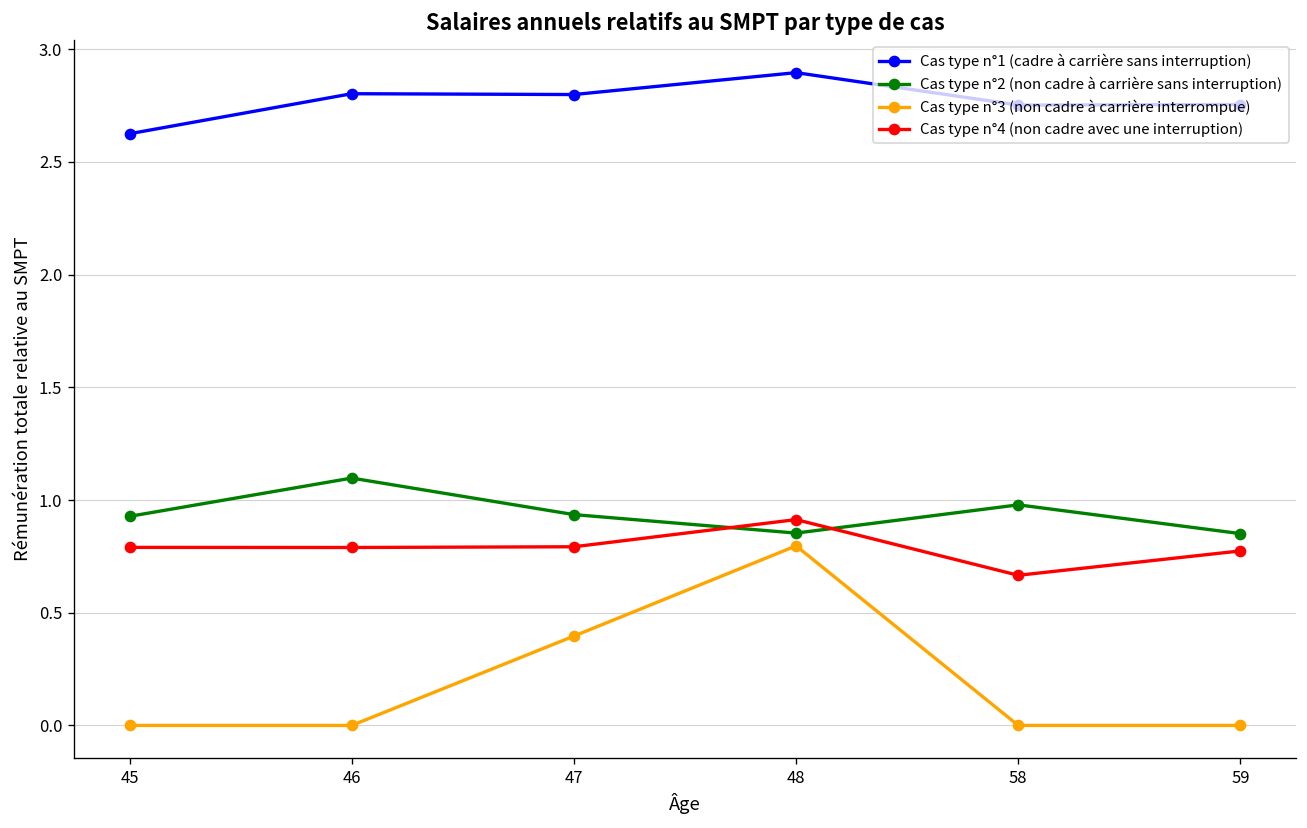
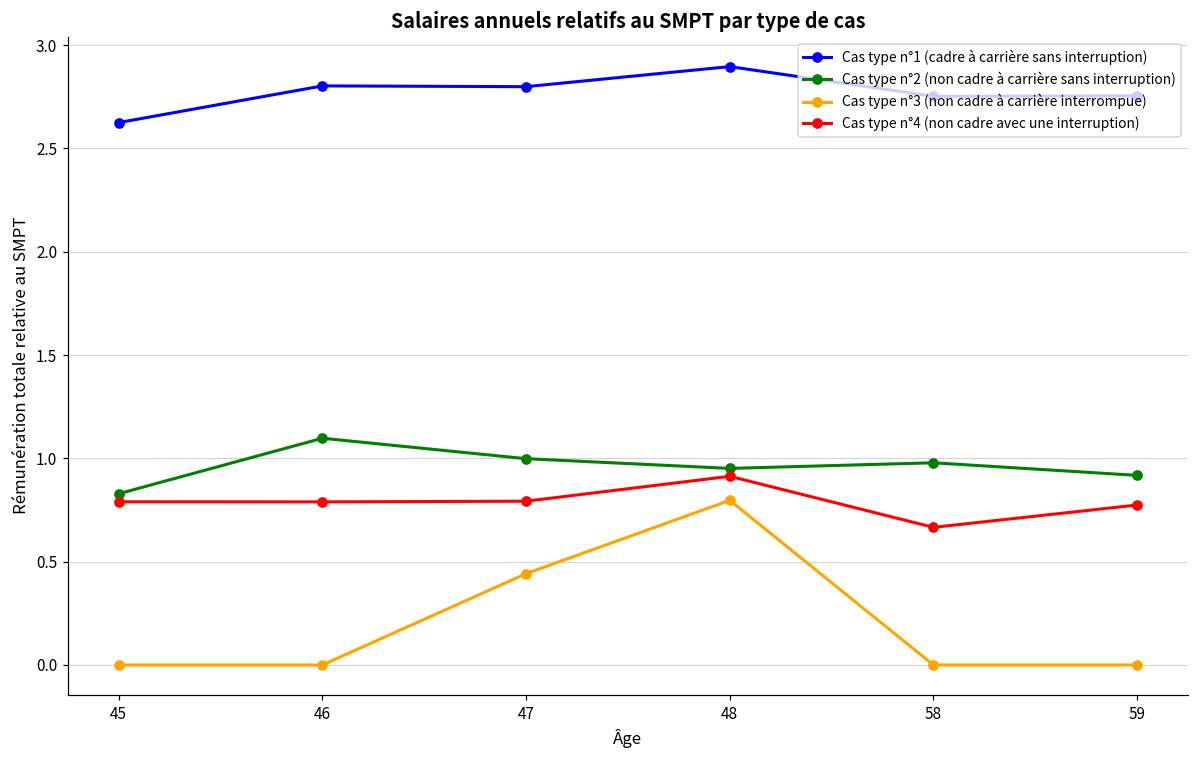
Cas type n°2 (non cadre à carrière sans interruption), 45: 0.93 -> 0.83
Cas type n°2 (non cadre à carrière sans interruption), 47: 0.94 -> 1.00
Cas type n°3 (non cadre à carrière interrompue), 47: 0.40 -> 0.44
Cas type n°2 (non cadre à carrière sans interruption), 48: 0.85 -> 0.95
Cas type n°2 (non cadre à carrière sans interruption), 59: 0.85 -> 0.92
